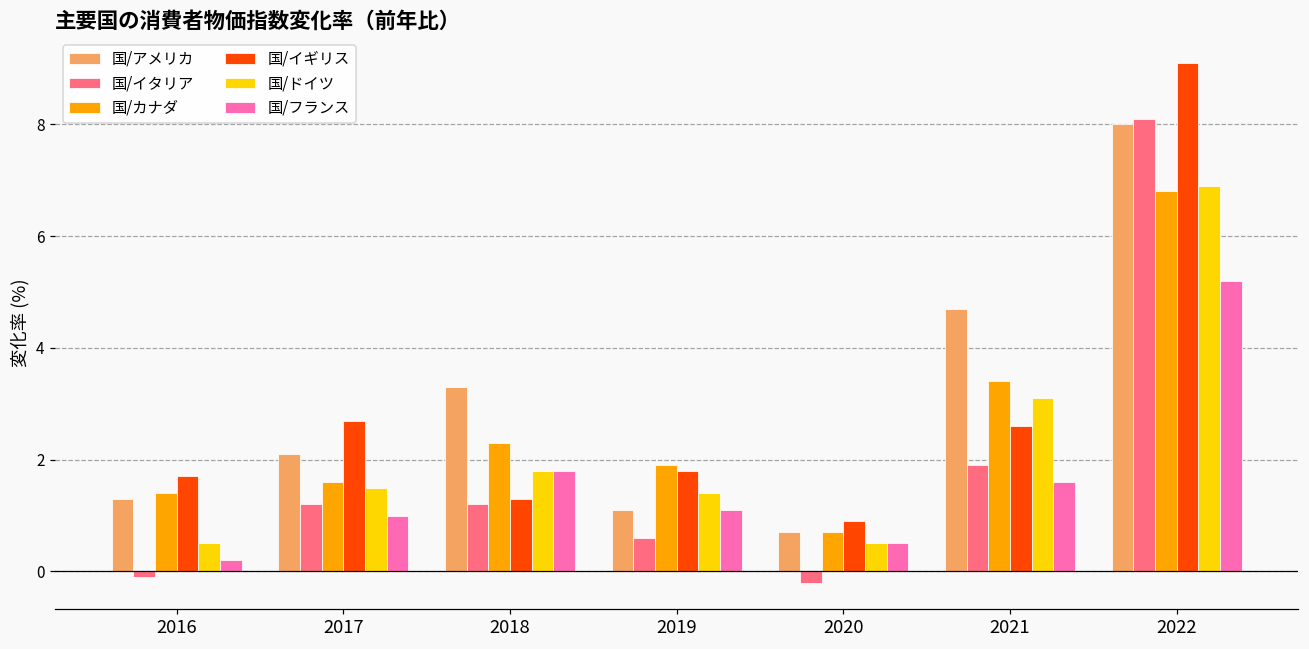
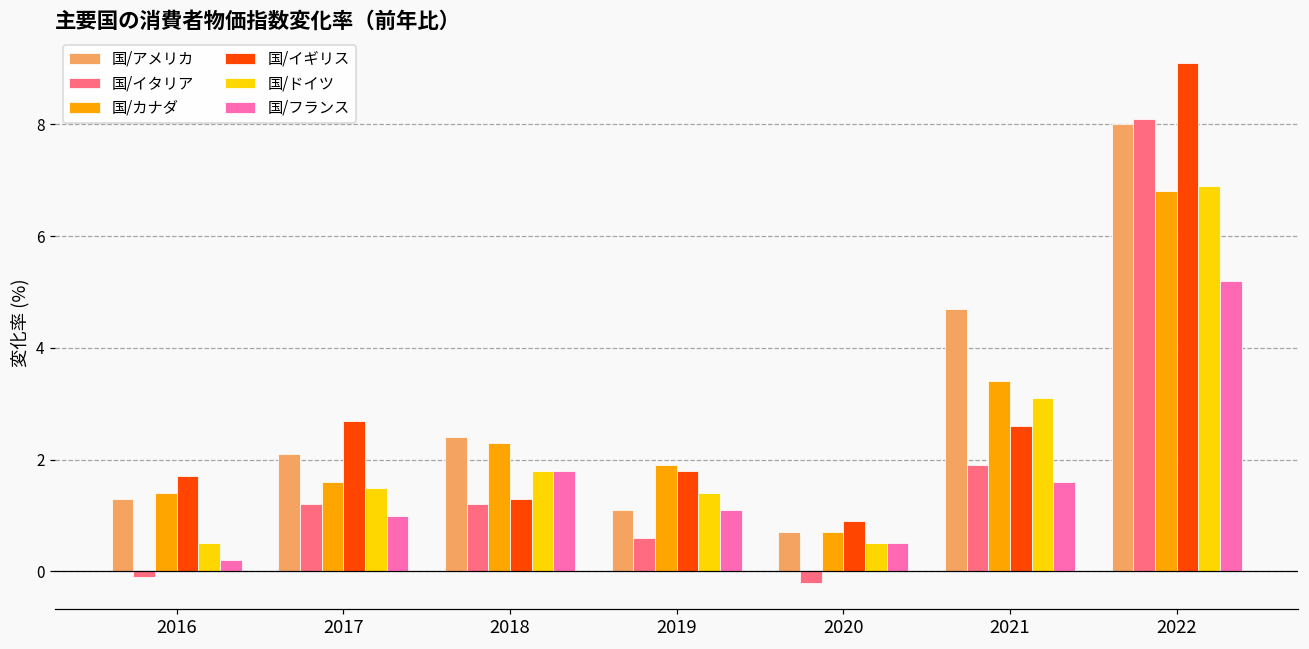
国/アメリカ, 2018: 3.3 -> 2.4
